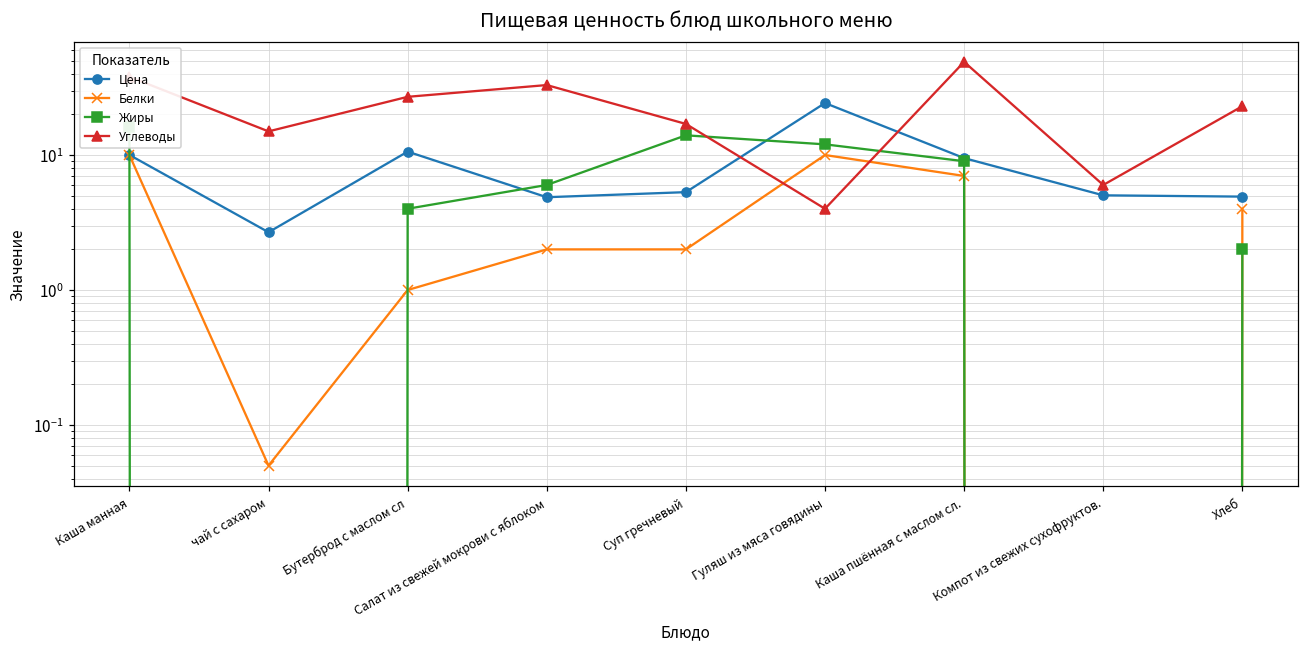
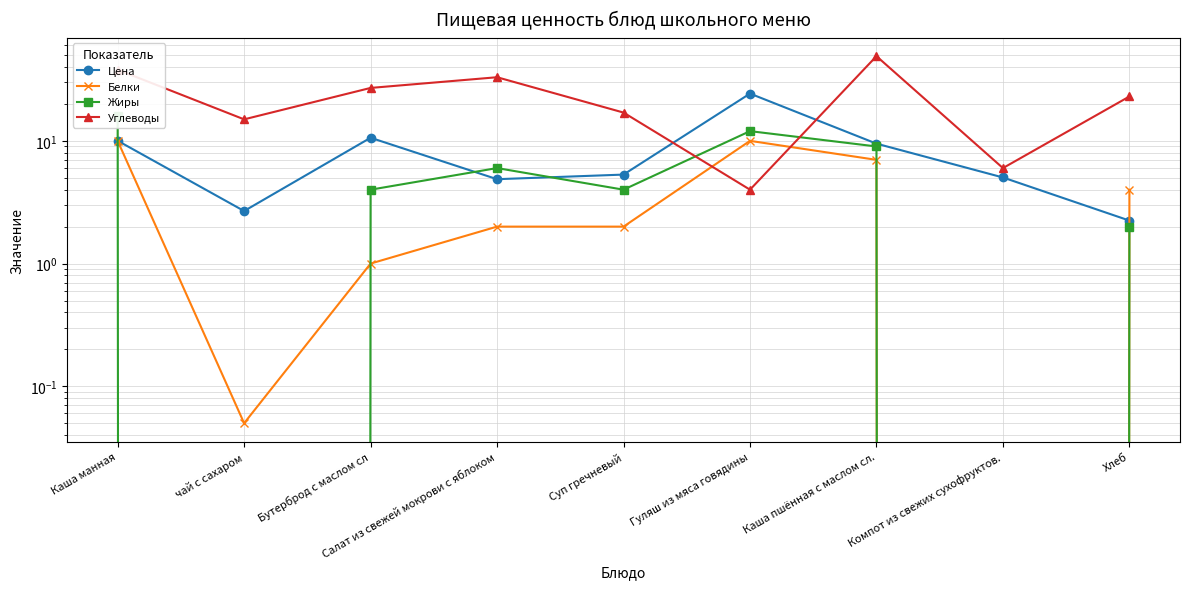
Жиры, Суп гречневый: 14 -> 4
Цена, Хлеб: 4.9 -> 2.2
